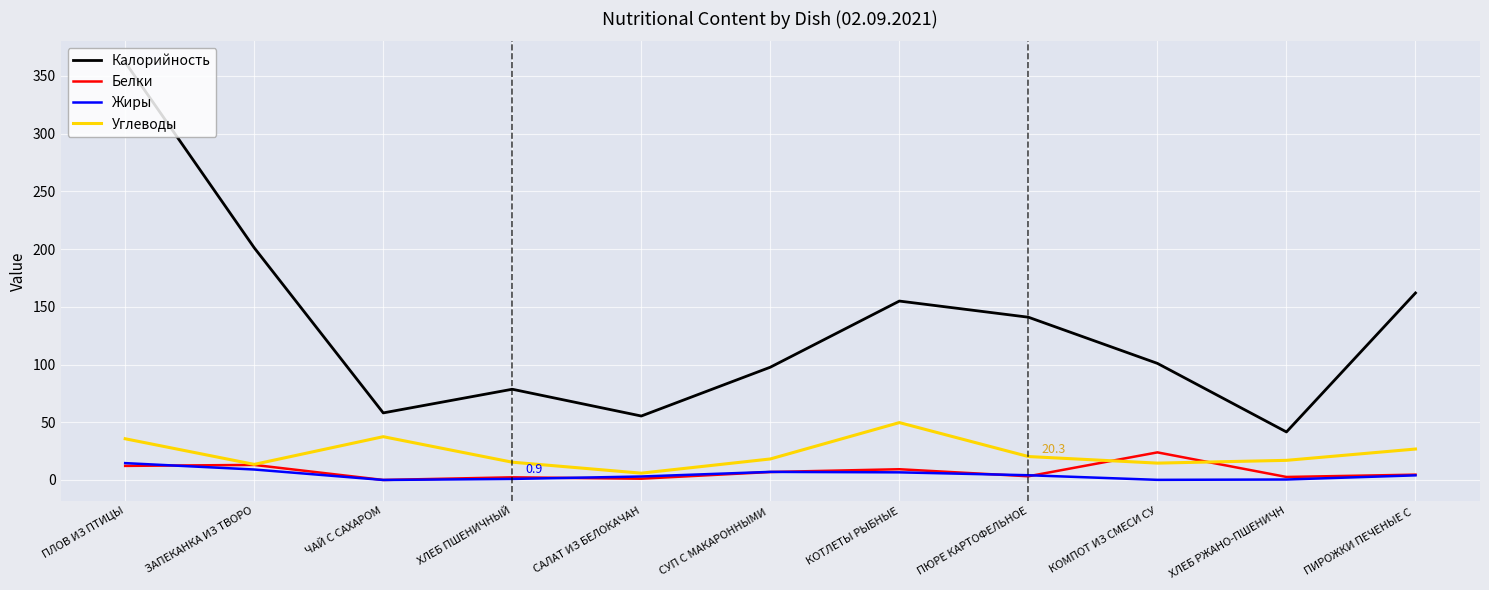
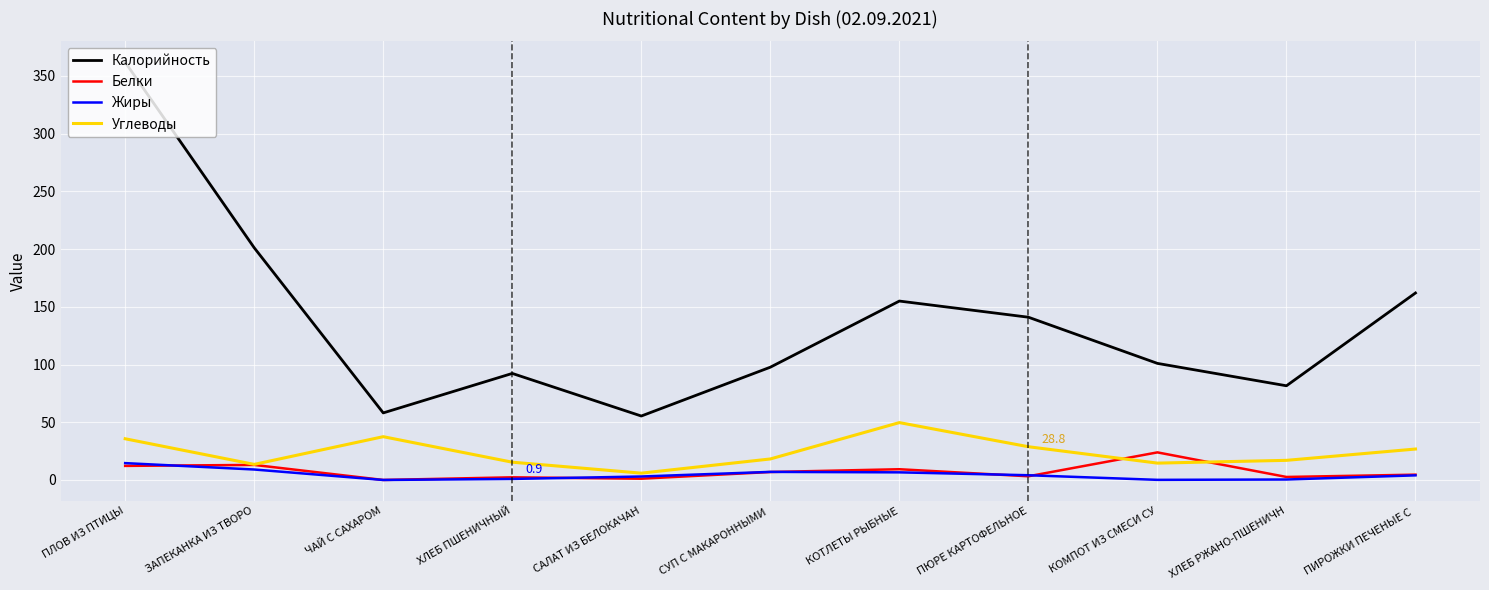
Калорийность, ХЛЕБ ПШЕНИЧНЫЙ: 79 -> 92
Углеводы, ПЮРЕ КАРТОФЕЛЬНОЕ: 20.3 -> 28.8
Калорийность, ХЛЕБ РЖАНО-ПШЕНИЧН: 42 -> 82
